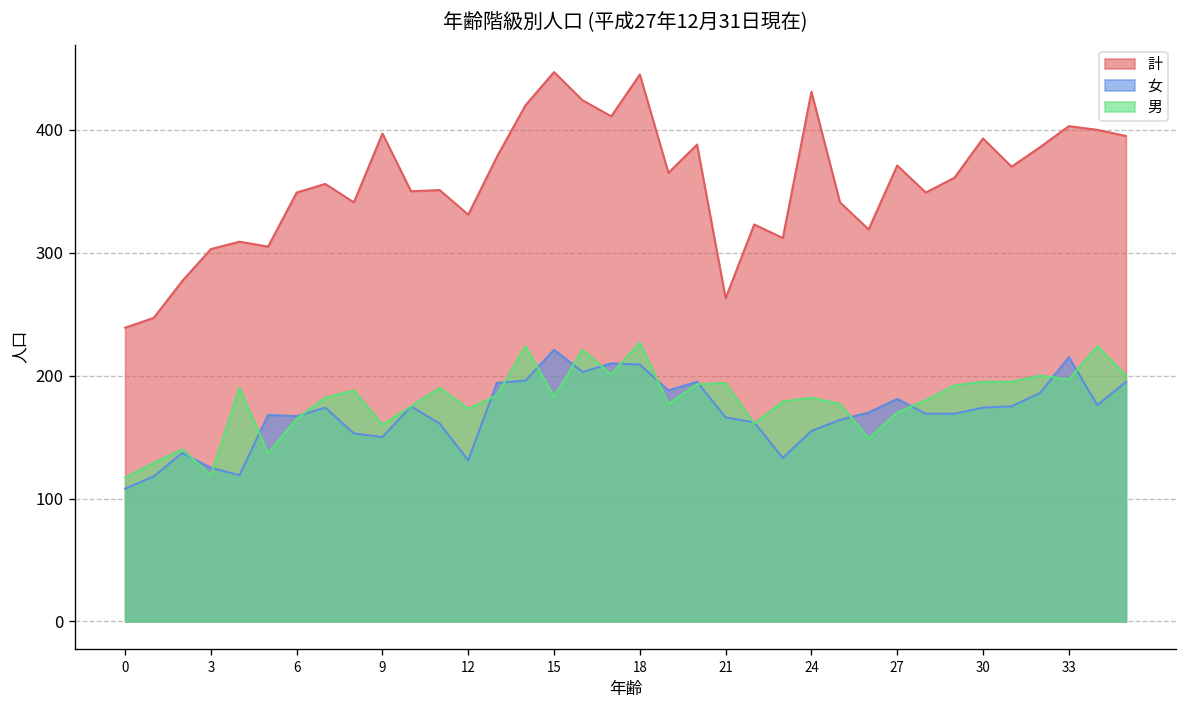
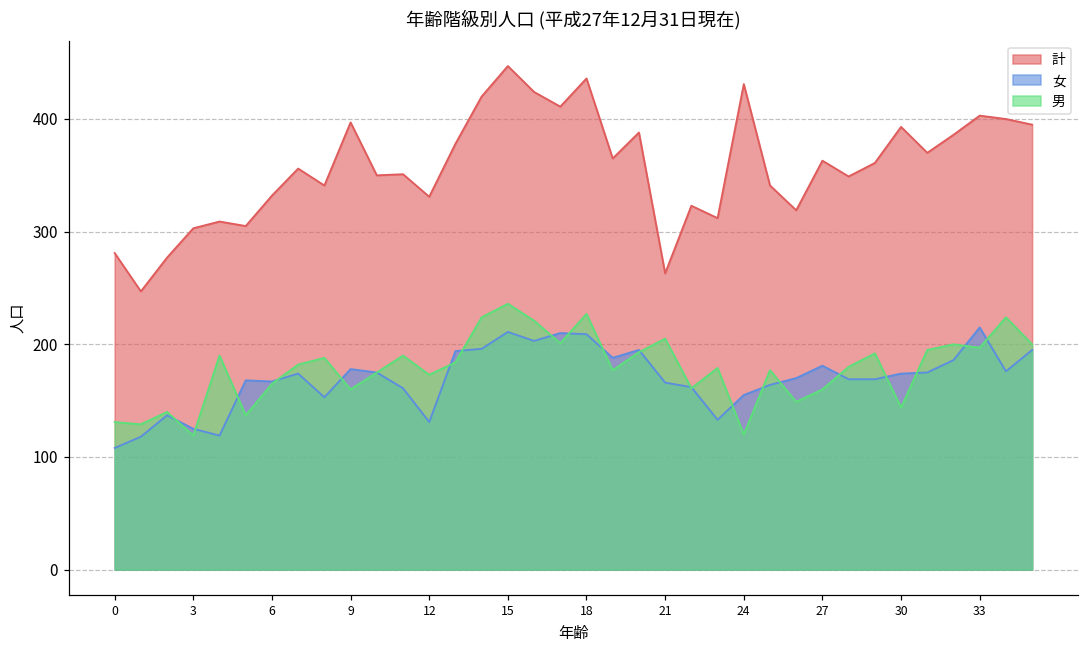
計, 0: 239 -> 281
男, 0: 117 -> 131
計, 6: 349 -> 332
女, 9: 150 -> 178
女, 15: 221 -> 211
男, 15: 183 -> 236
計, 18: 445 -> 436
男, 21: 194 -> 205
男, 24: 182 -> 120
計, 27: 371 -> 363
男, 27: 170 -> 160
男, 30: 195 -> 144
